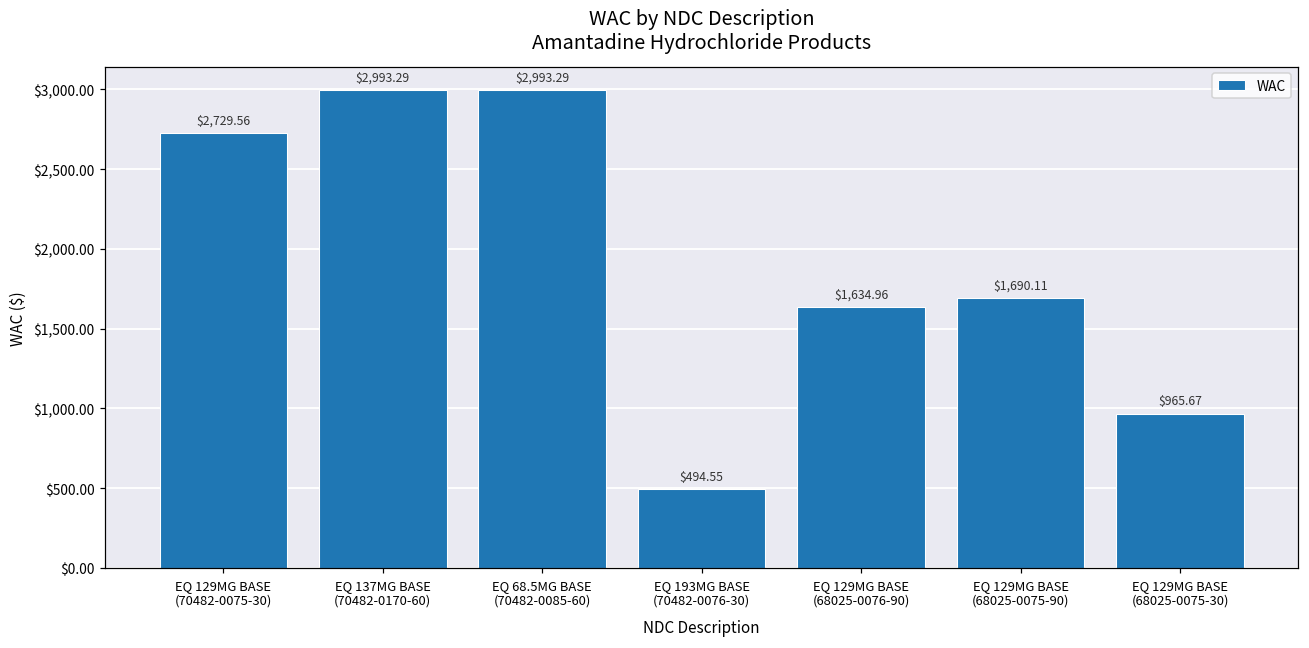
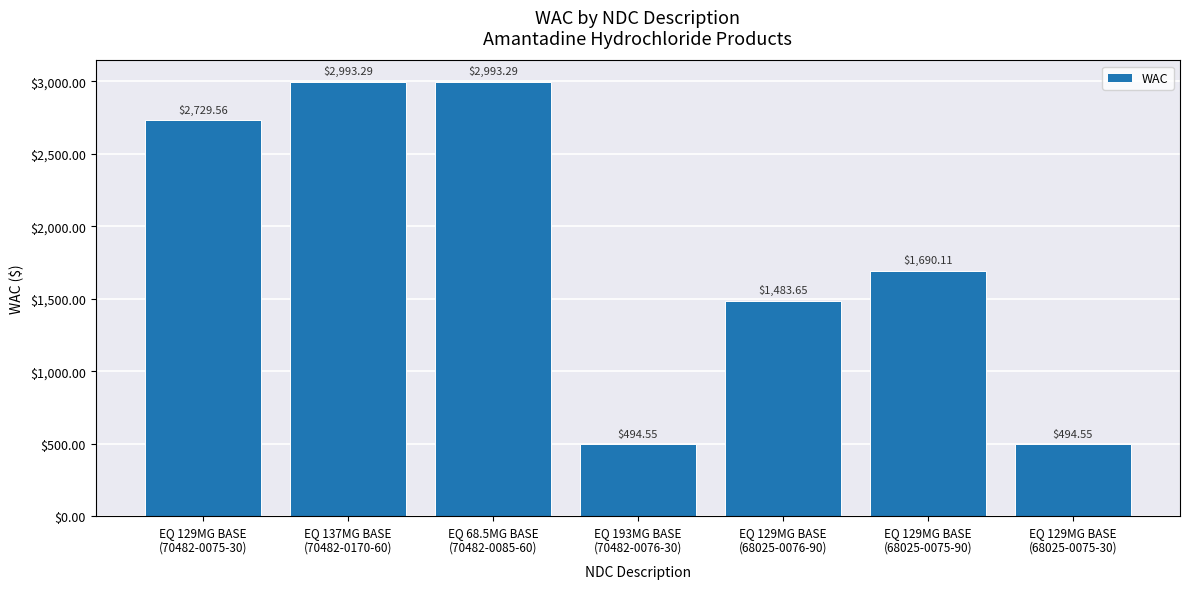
EQ 129MG BASE (68025-0076-90): $1,634.96 -> $1,483.65
EQ 129MG BASE (68025-0075-30): $965.67 -> $494.55
